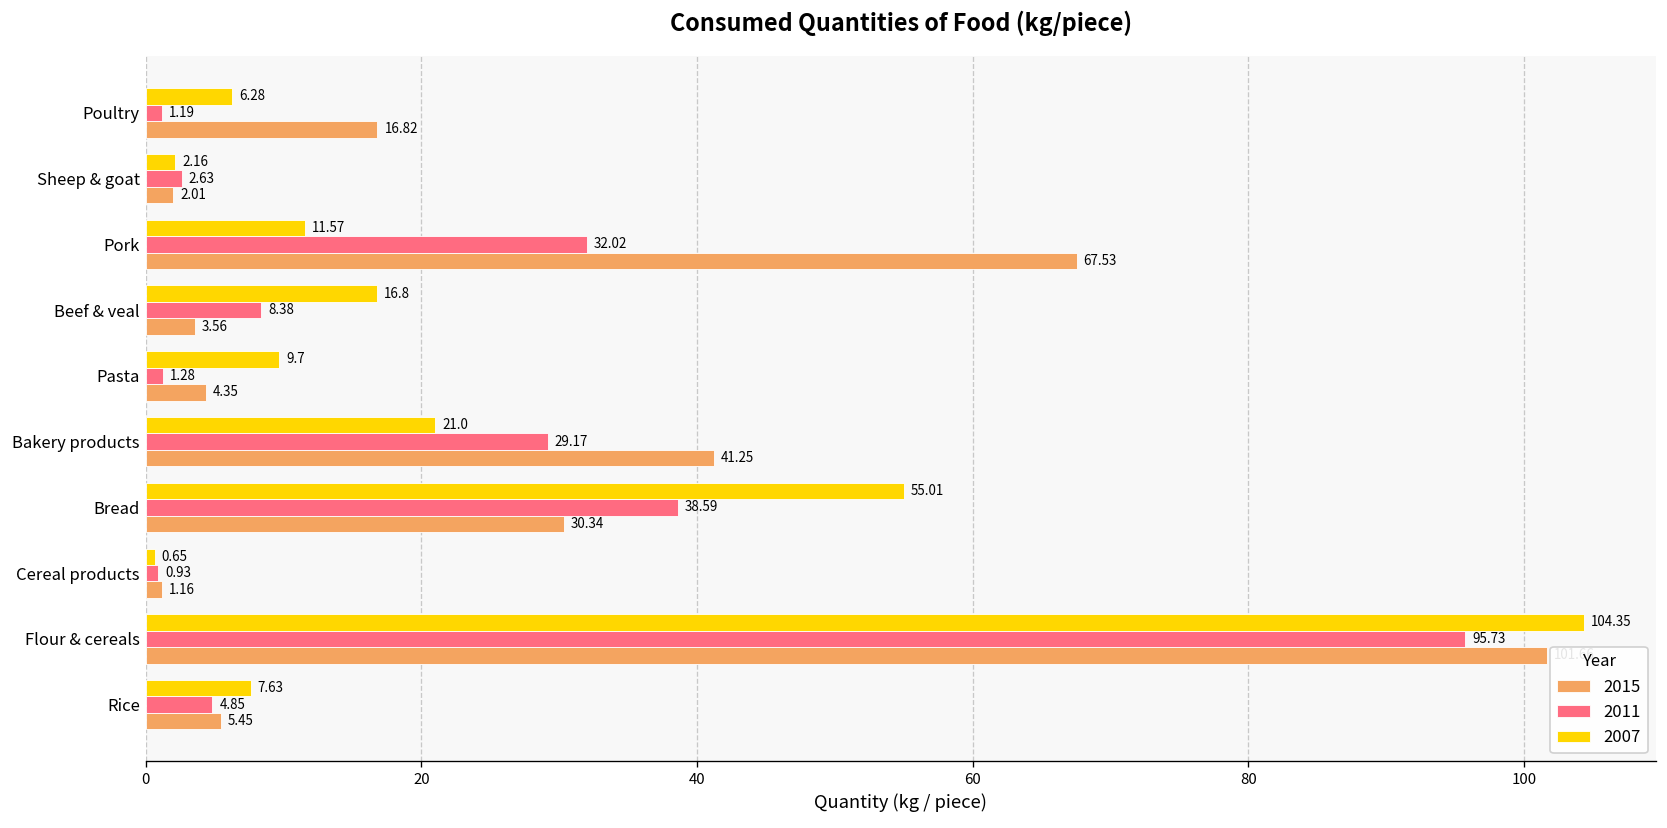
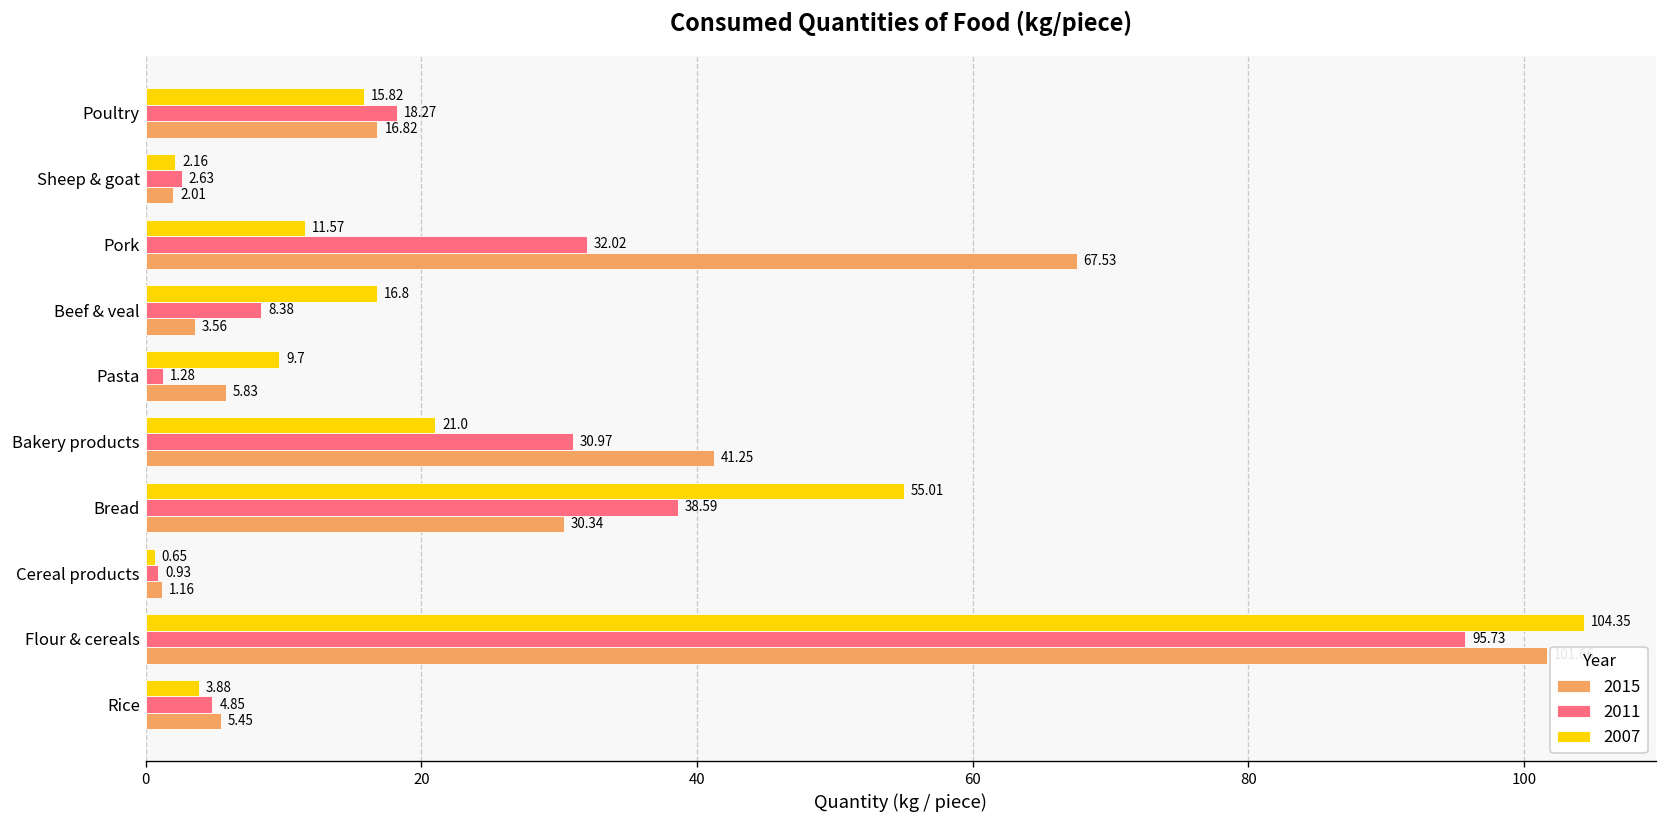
2007, Poultry: 6.28 -> 15.82
2011, Poultry: 1.19 -> 18.27
2015, Pasta: 4.35 -> 5.83
2011, Bakery products: 29.17 -> 30.97
2007, Rice: 7.63 -> 3.88
